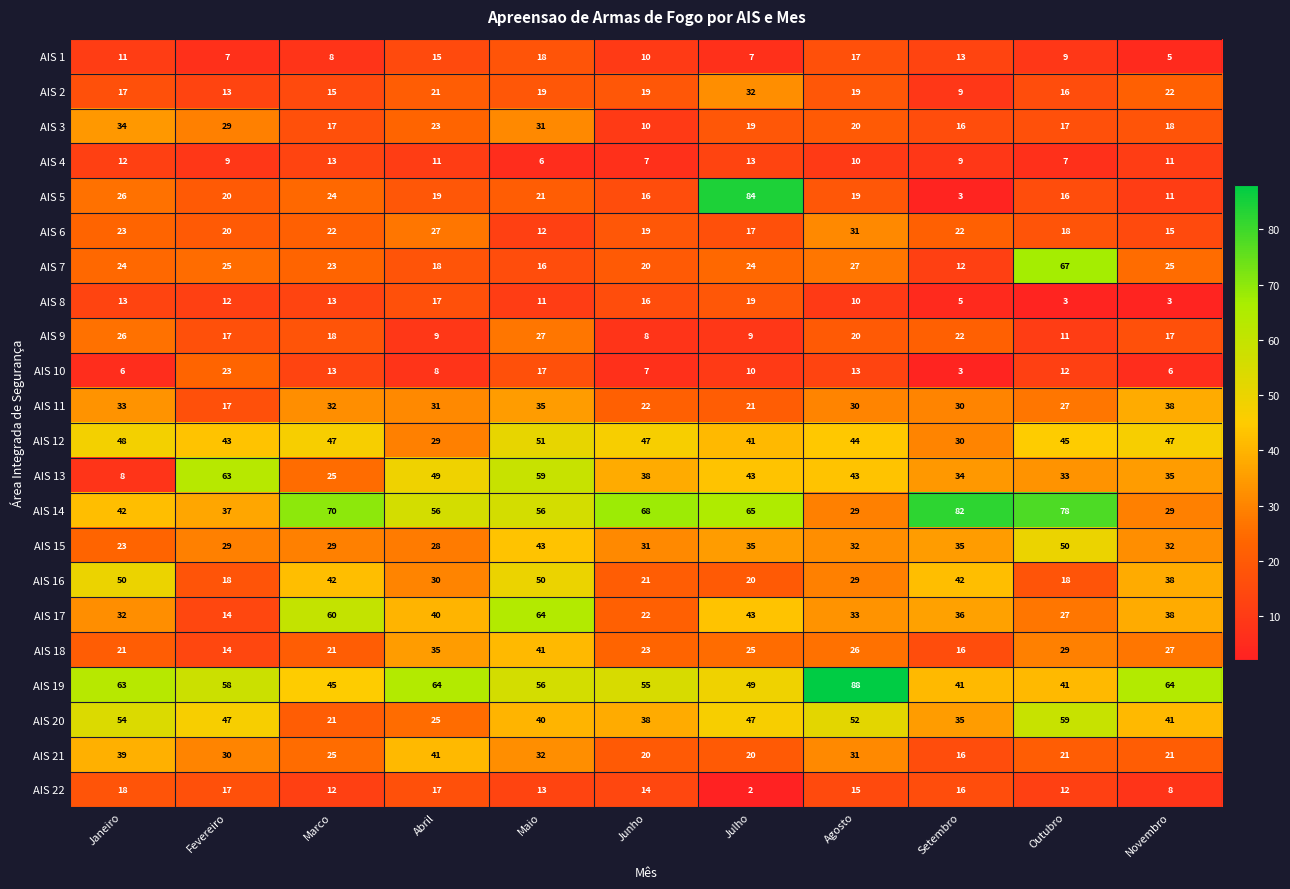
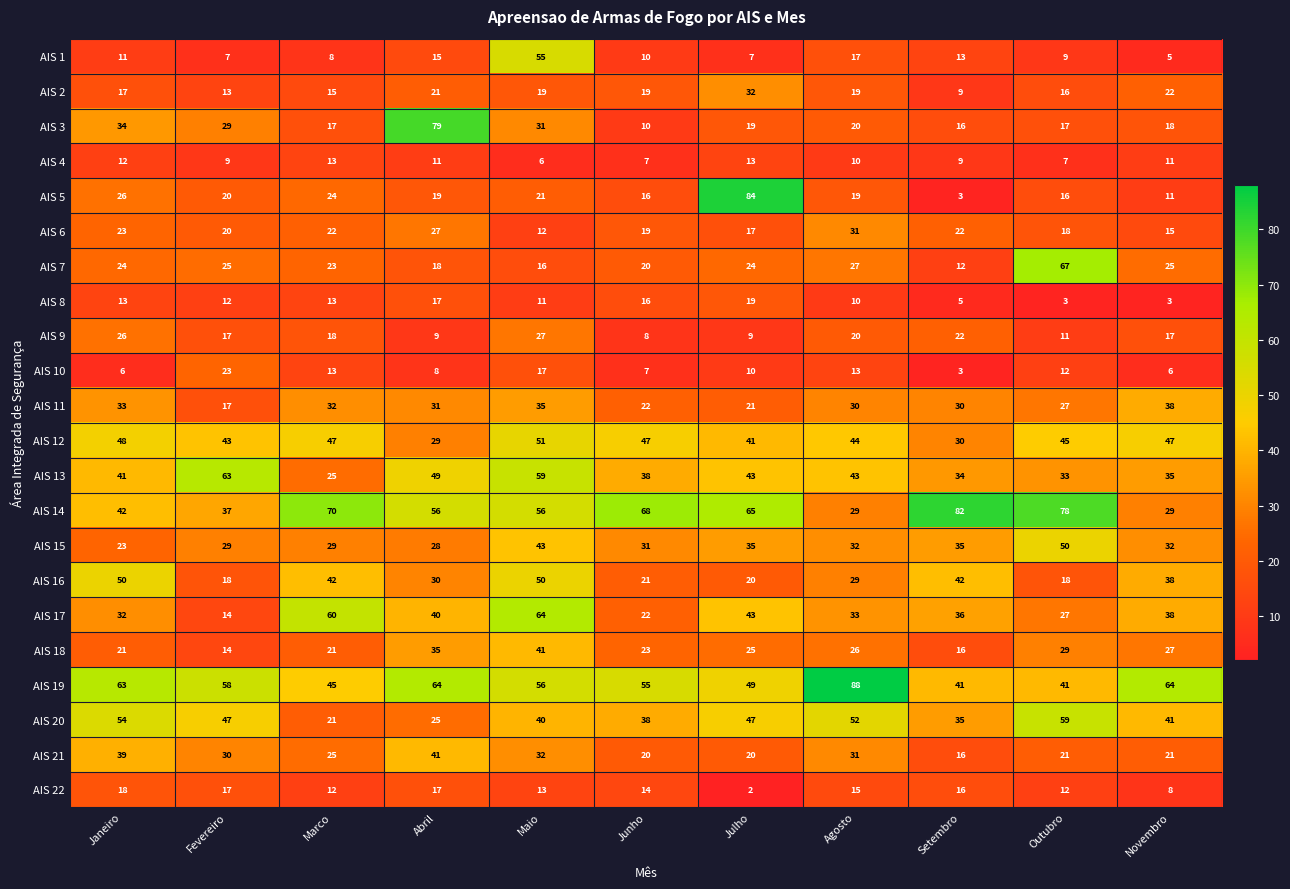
AIS 1, Maio: 18 -> 55
AIS 3, Abril: 23 -> 79
AIS 13, Janeiro: 8 -> 41
